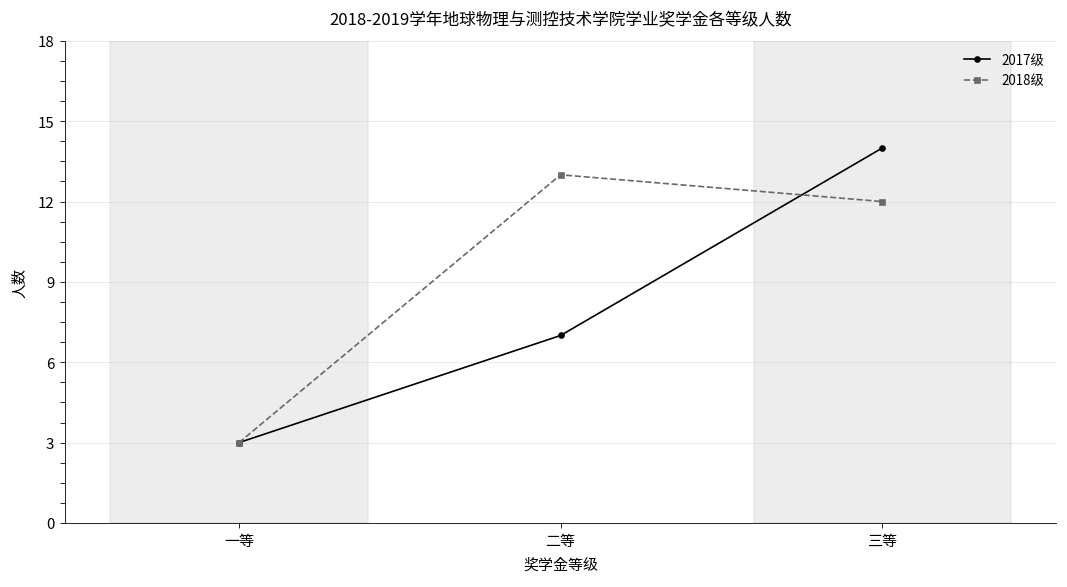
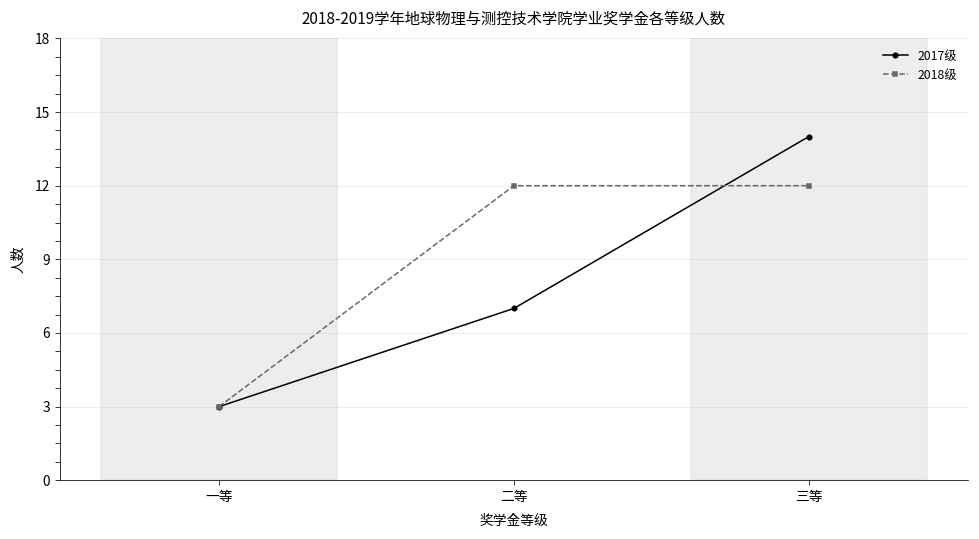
2018级, 二等: 13 -> 12
